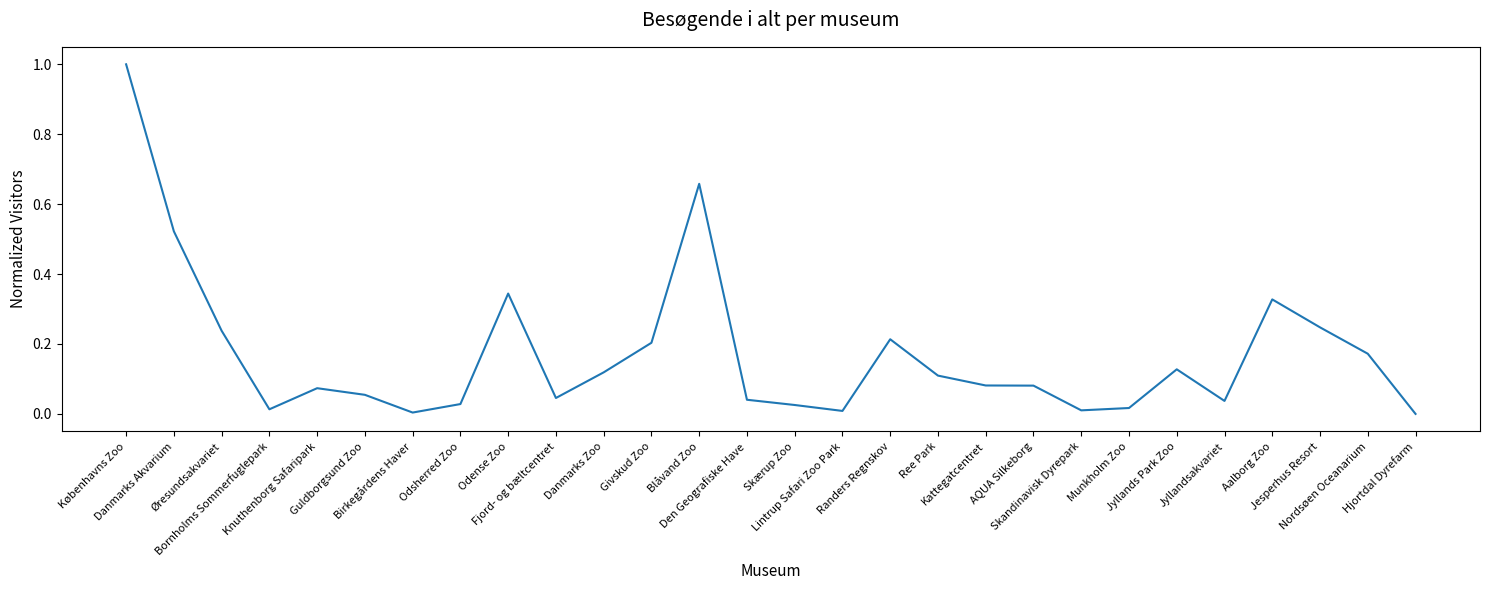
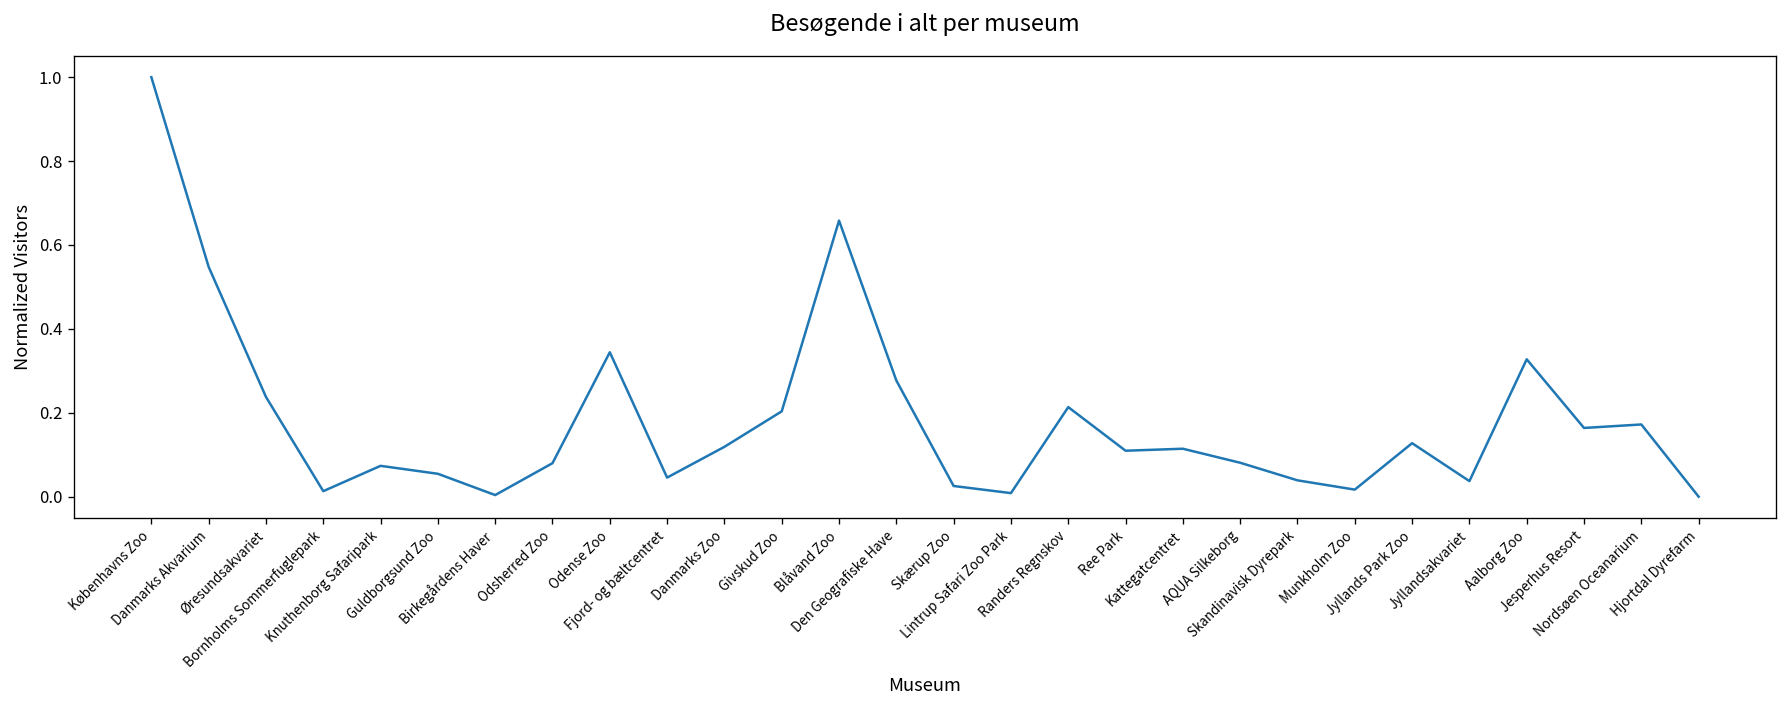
Danmarks Akvarium: 0.52 -> 0.55
Odsherred Zoo: 0.03 -> 0.08
Den Geografiske Have: 0.04 -> 0.28
Kattegatcentret: 0.08 -> 0.11
Skandinavisk Dyrepark: 0.01 -> 0.04
Jesperhus Resort: 0.25 -> 0.16
